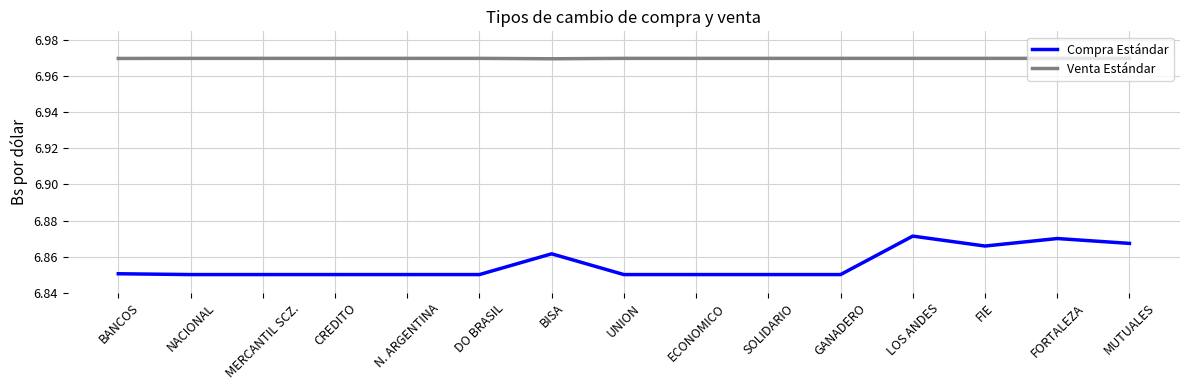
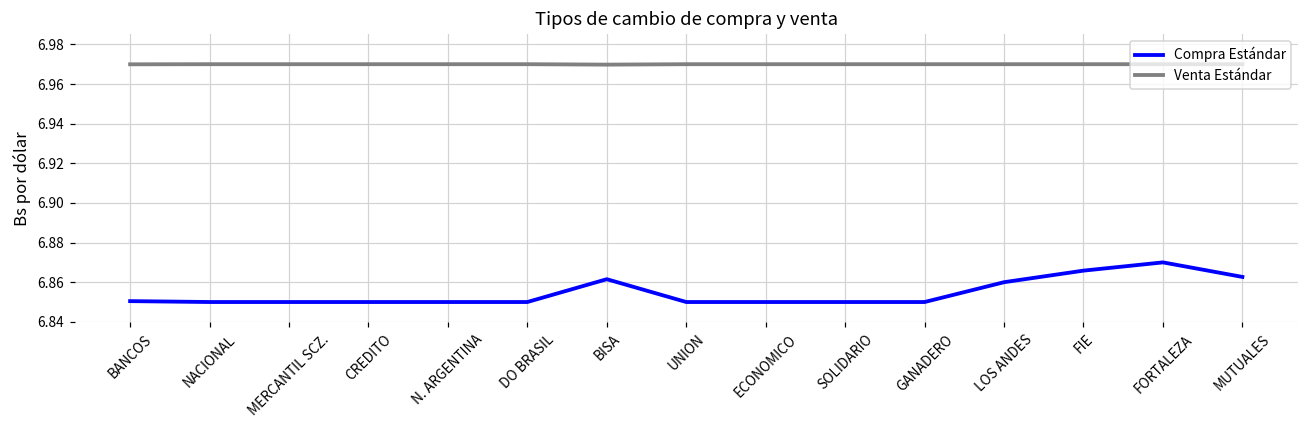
Compra Estándar, LOS ANDES: 6.871 -> 6.860
Compra Estándar, MUTUALES: 6.867 -> 6.863
